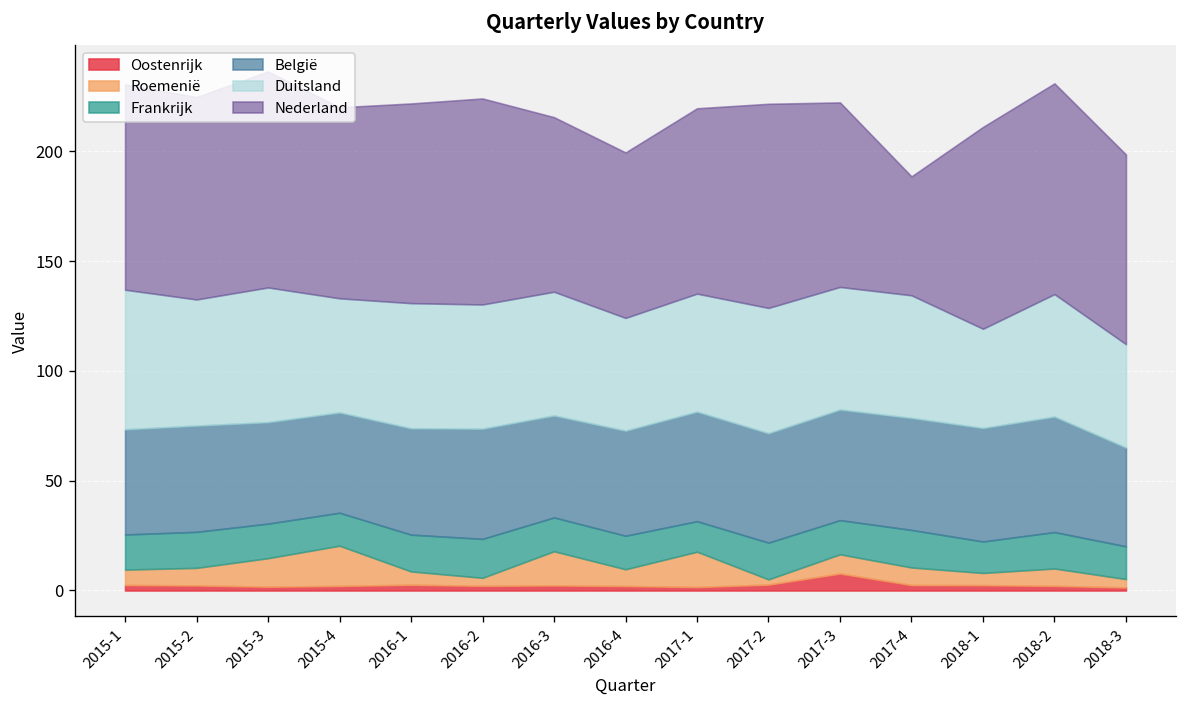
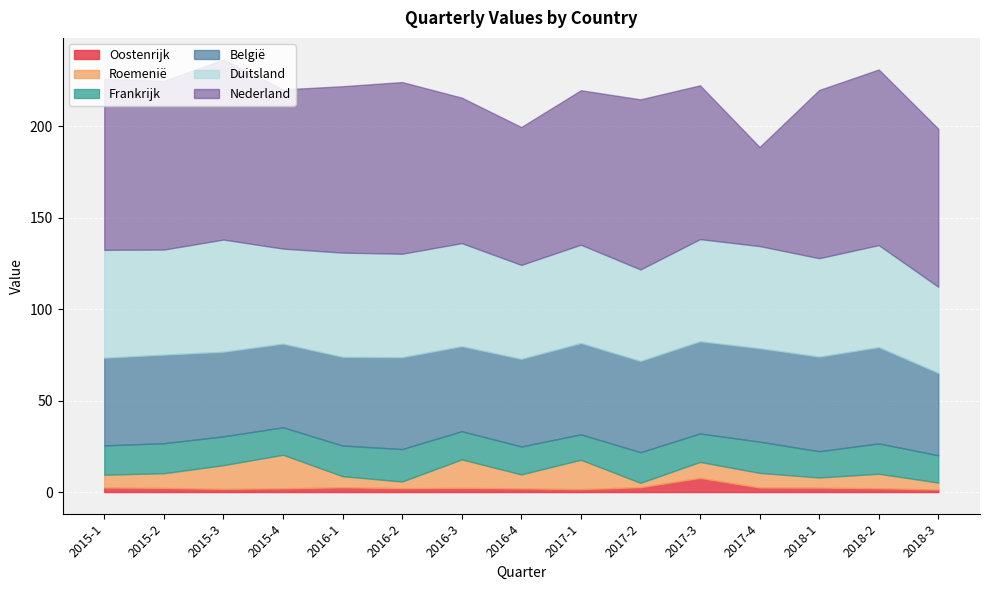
Duitsland, 2015-1: 64 -> 59
Duitsland, 2017-2: 57 -> 50
Duitsland, 2018-1: 45 -> 54
